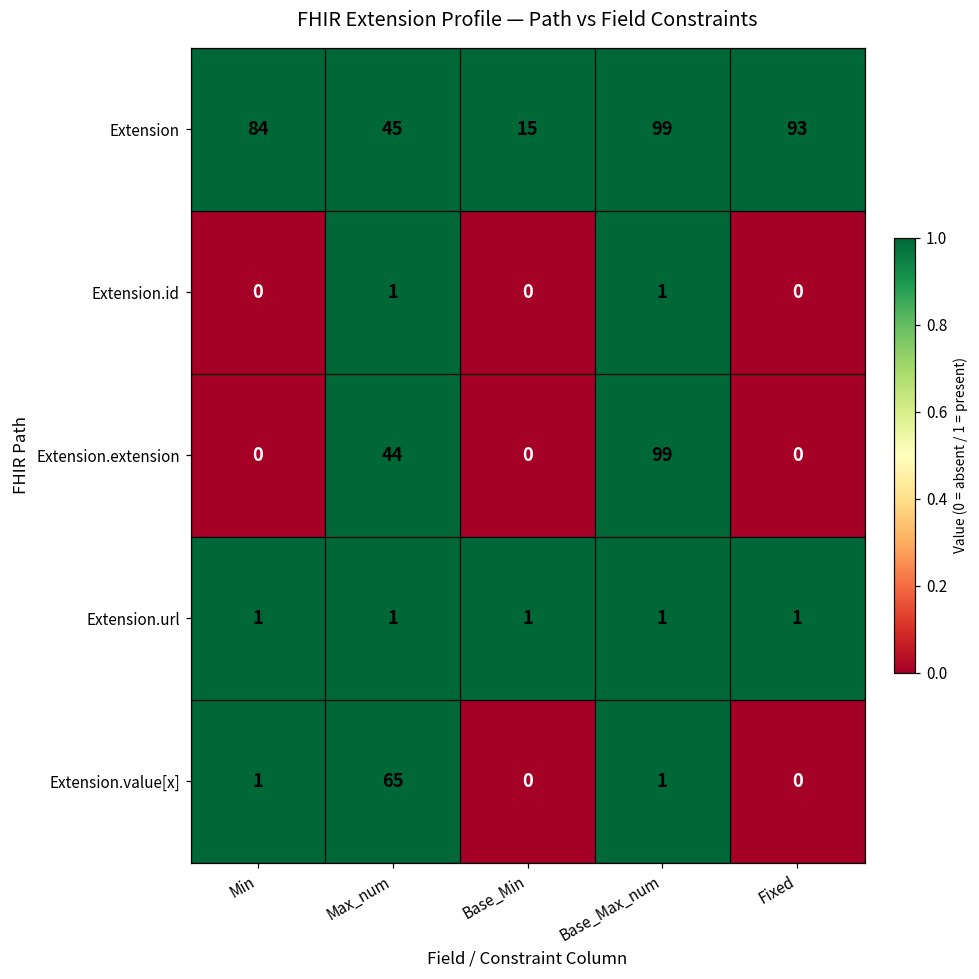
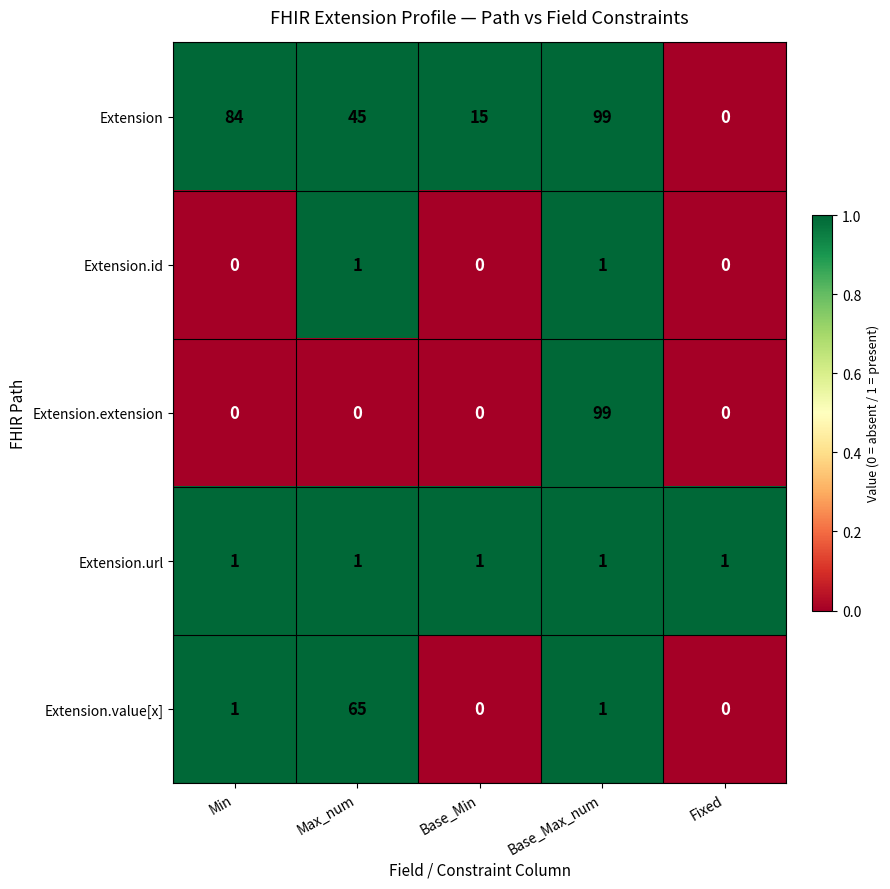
Extension, Fixed: 93 -> 0
Extension.extension, Max_num: 44 -> 0
